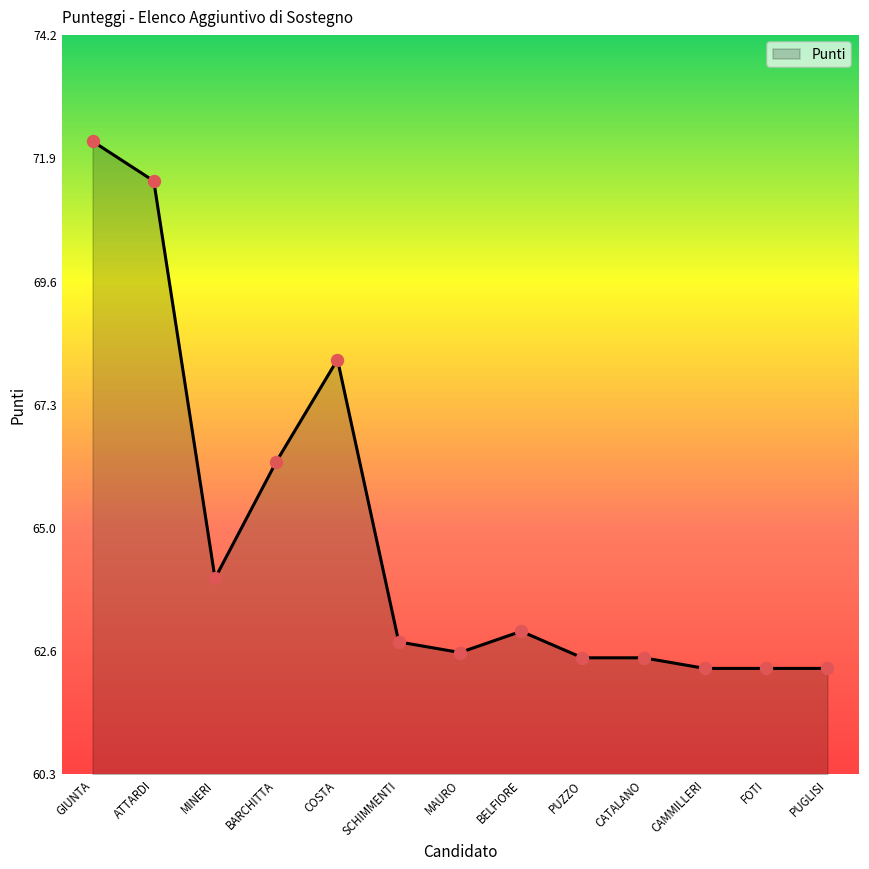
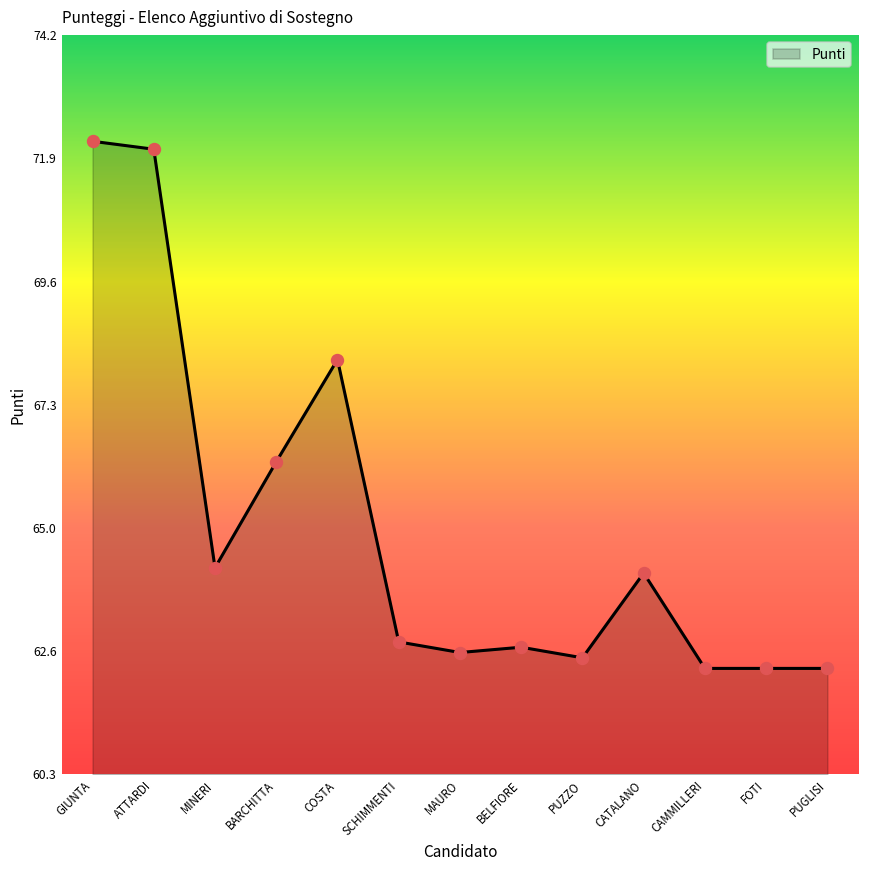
ATTARDI: 71.5 -> 72.1
MINERI: 64.0 -> 64.2
BELFIORE: 63.0 -> 62.7
CATALANO: 62.5 -> 64.1
